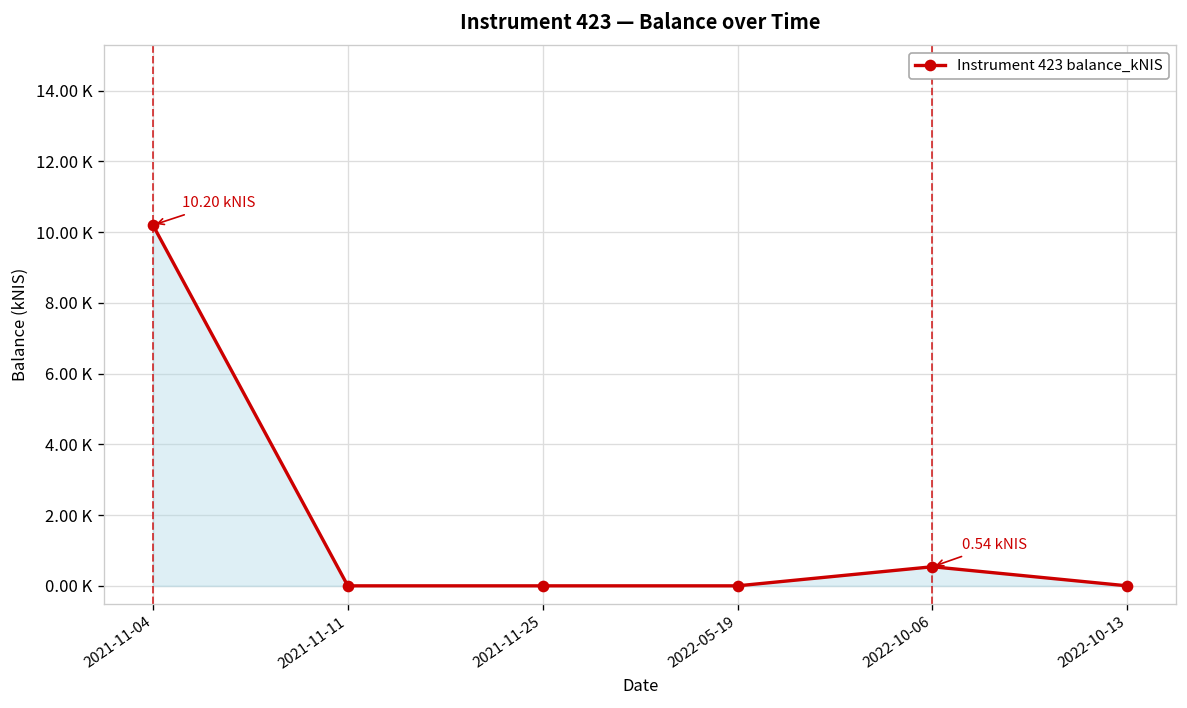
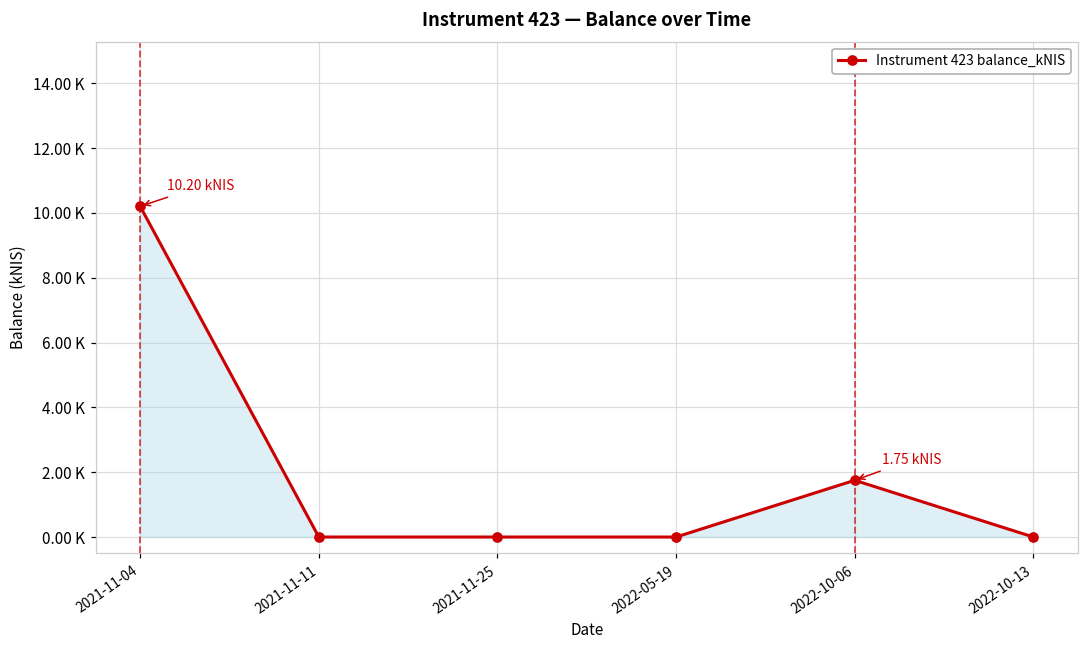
2022-10-06: 0.54 -> 1.75
